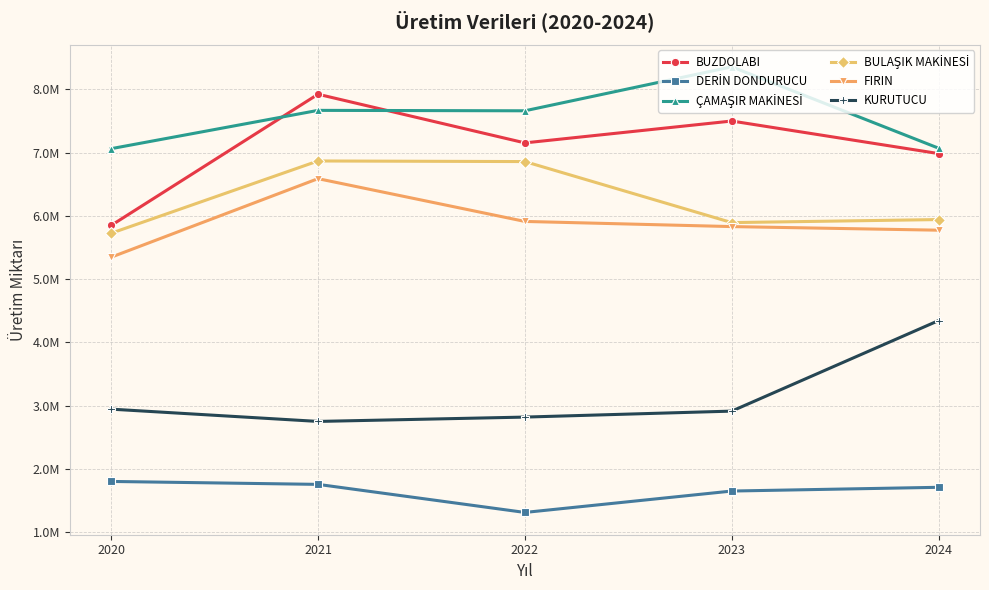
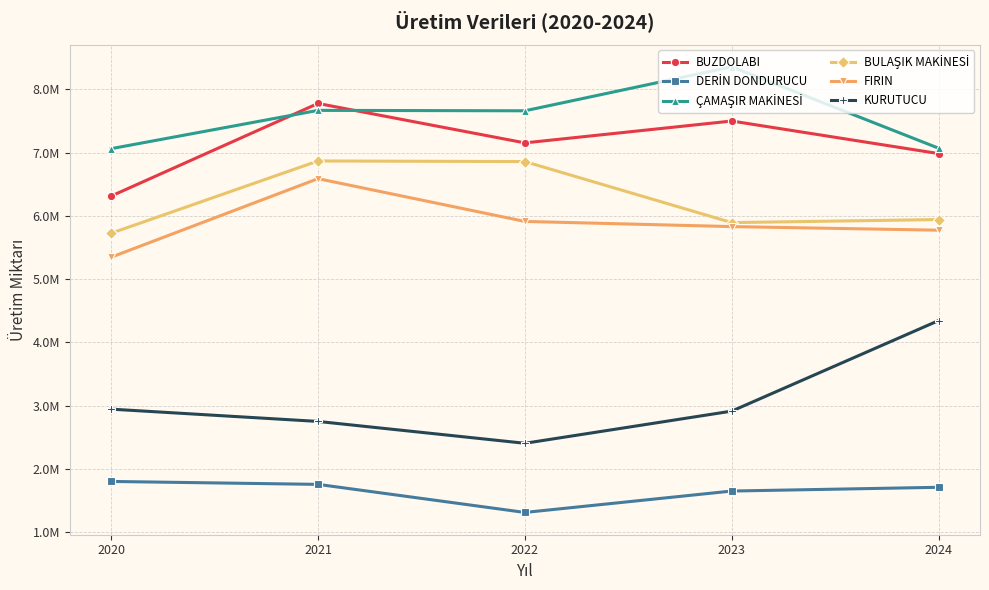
BUZDOLABI, 2020: 5800000 -> 6300000
BUZDOLABI, 2021: 7900000 -> 7800000
KURUTUCU, 2022: 2800000 -> 2400000
